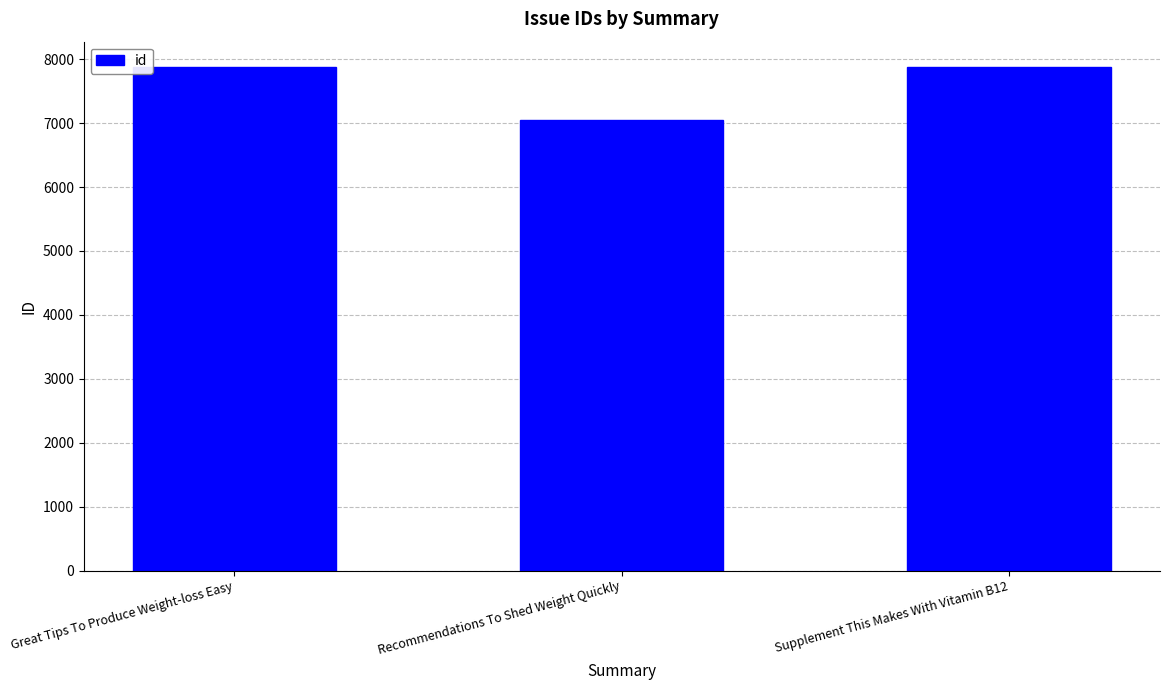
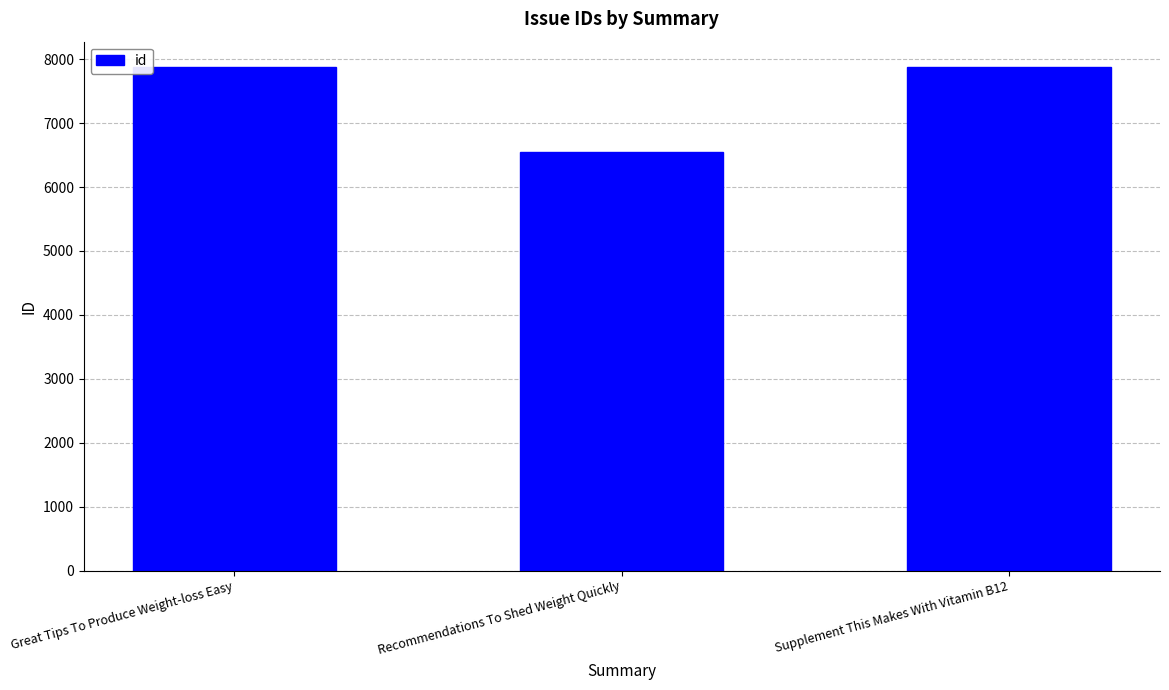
Recommendations To Shed Weight Quickly: 7100 -> 6600
